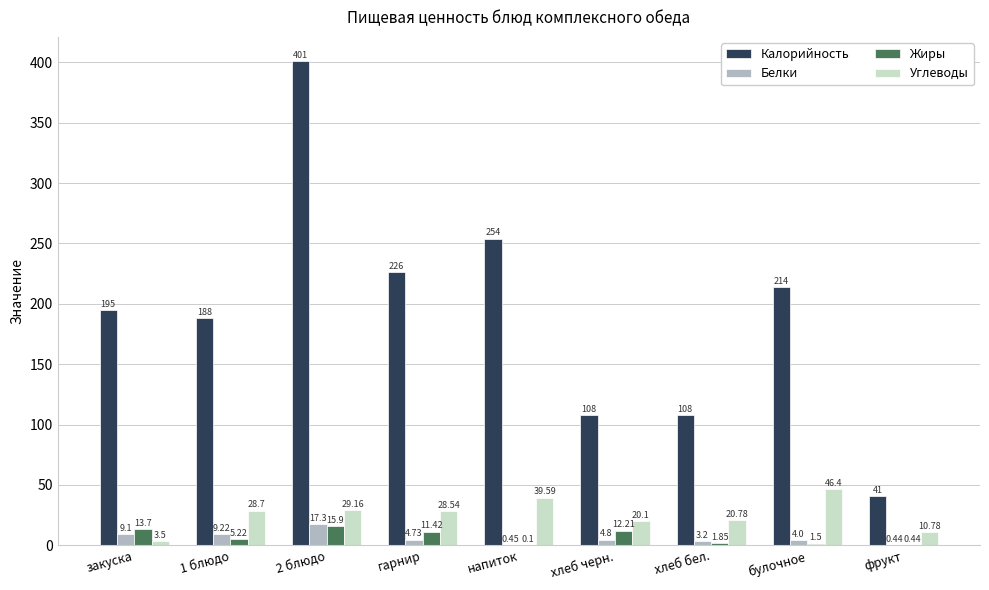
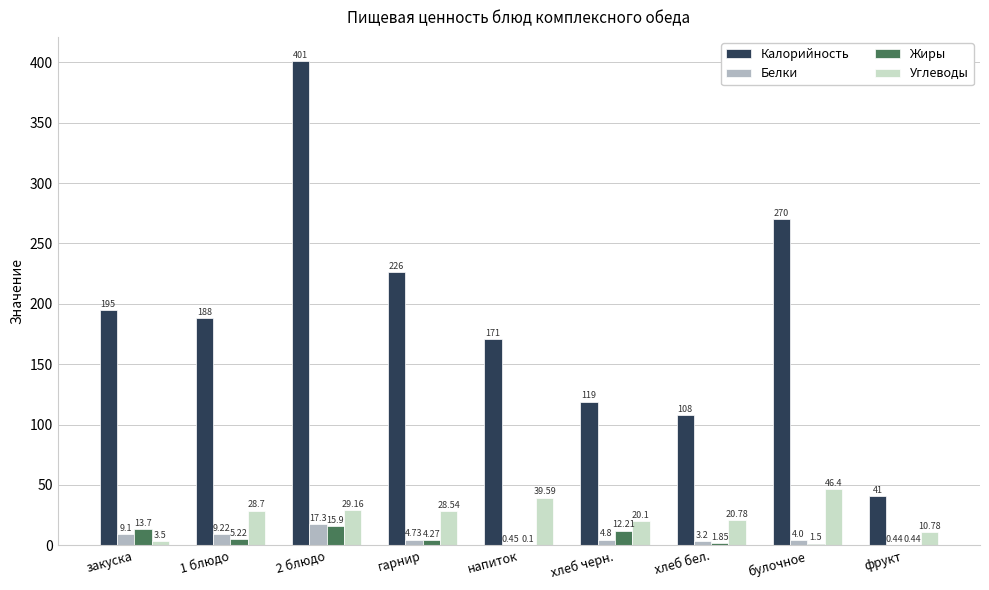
Жиры, гарнир: 11.42 -> 4.27
Калорийность, напиток: 254 -> 171
Калорийность, хлеб черн.: 108 -> 119
Калорийность, булочное: 214 -> 270
